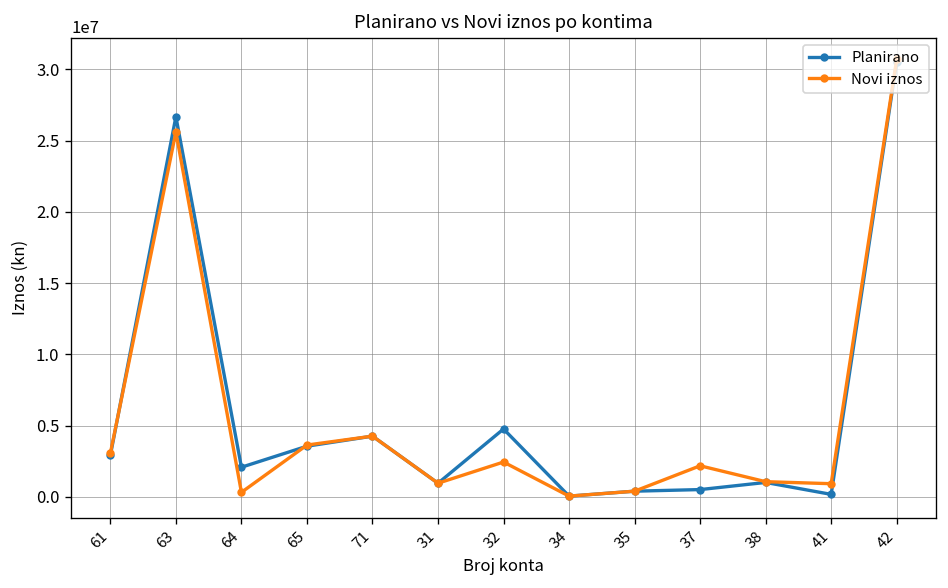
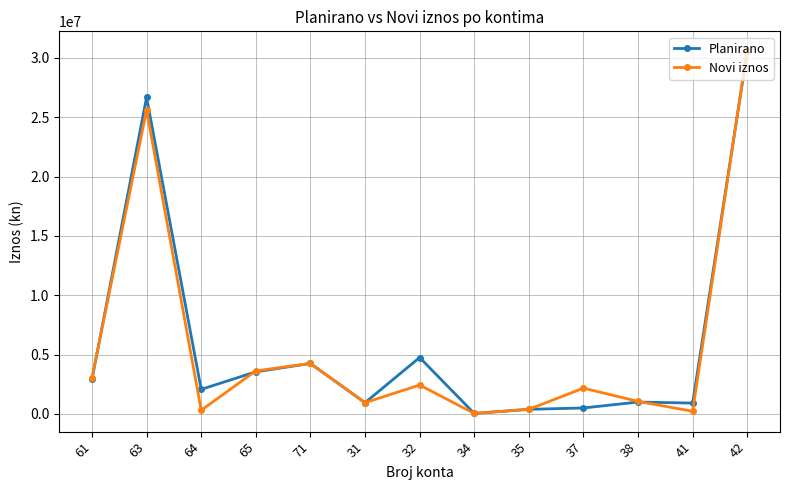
Planirano, 41: 200000 -> 900000
Novi iznos, 41: 900000 -> 200000
